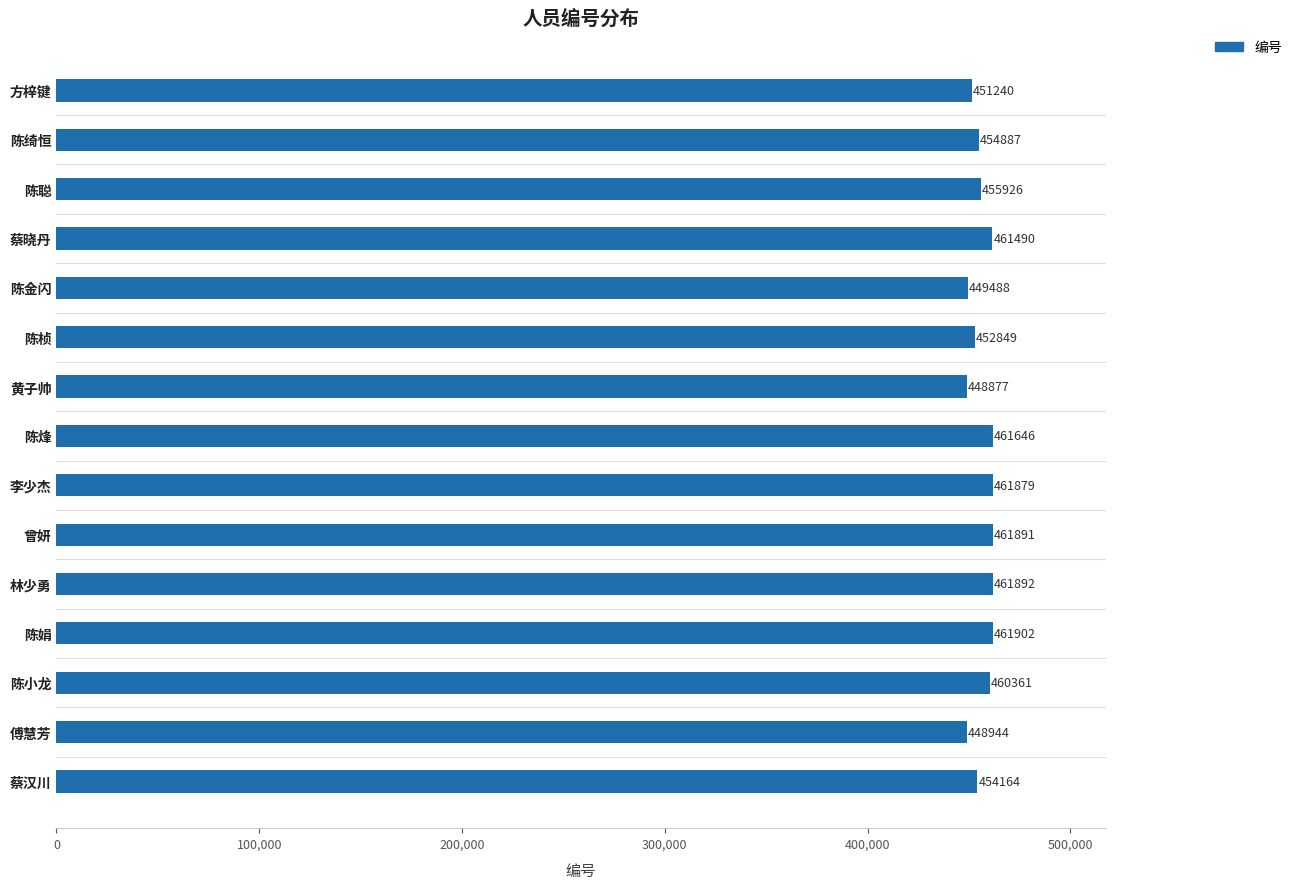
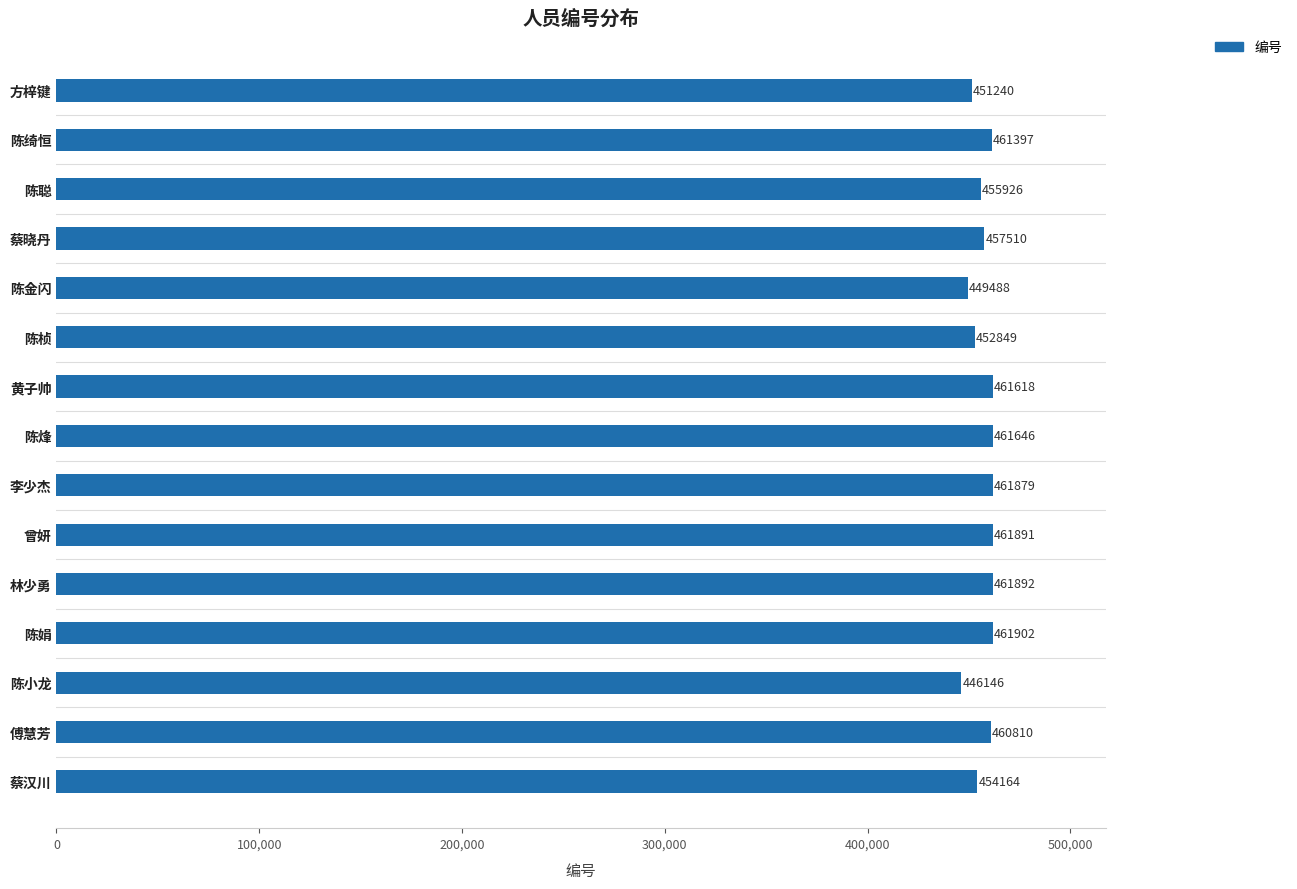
陈绮恒: 454887 -> 461397
蔡晓丹: 461490 -> 457510
黄子帅: 448877 -> 461618
陈小龙: 460361 -> 446146
傅慧芳: 448944 -> 460810
